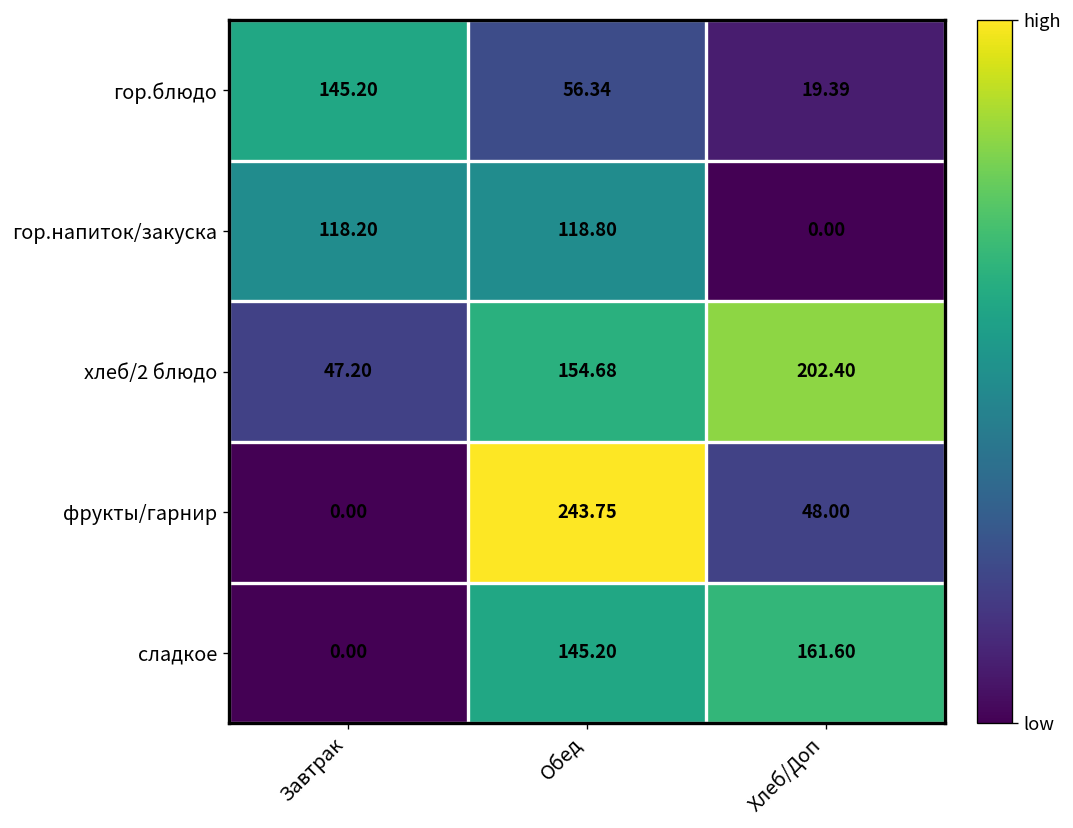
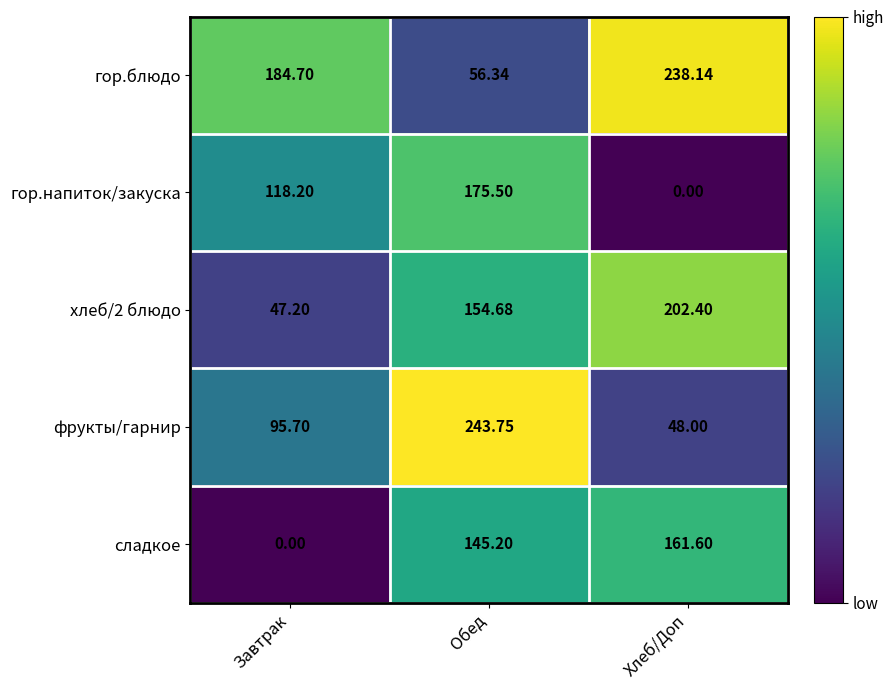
гор.блюдо, Завтрак: 145.20 -> 184.70
гор.блюдо, Хлеб/Доп: 19.39 -> 238.14
гор.напиток/закуска, Обед: 118.80 -> 175.50
фрукты/гарнир, Завтрак: 0.00 -> 95.70
